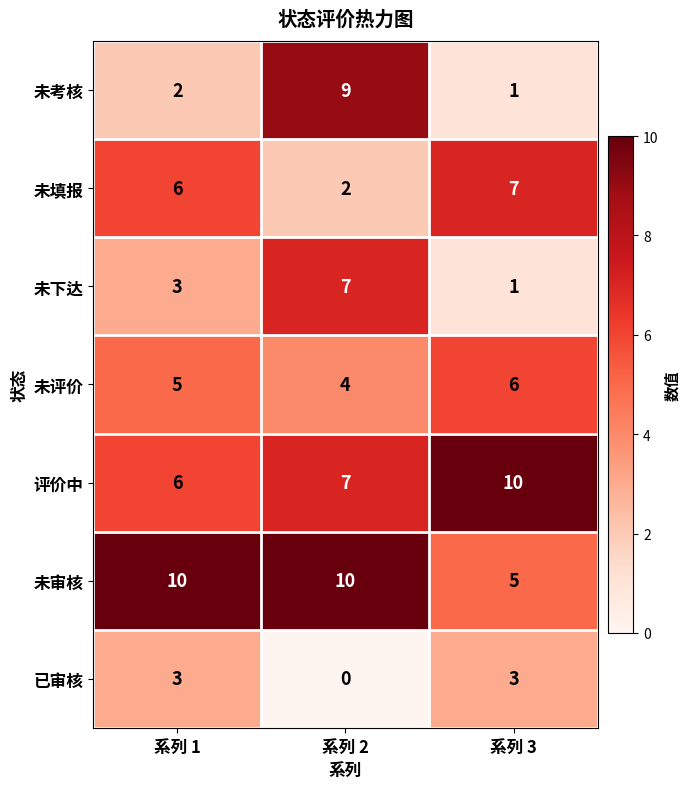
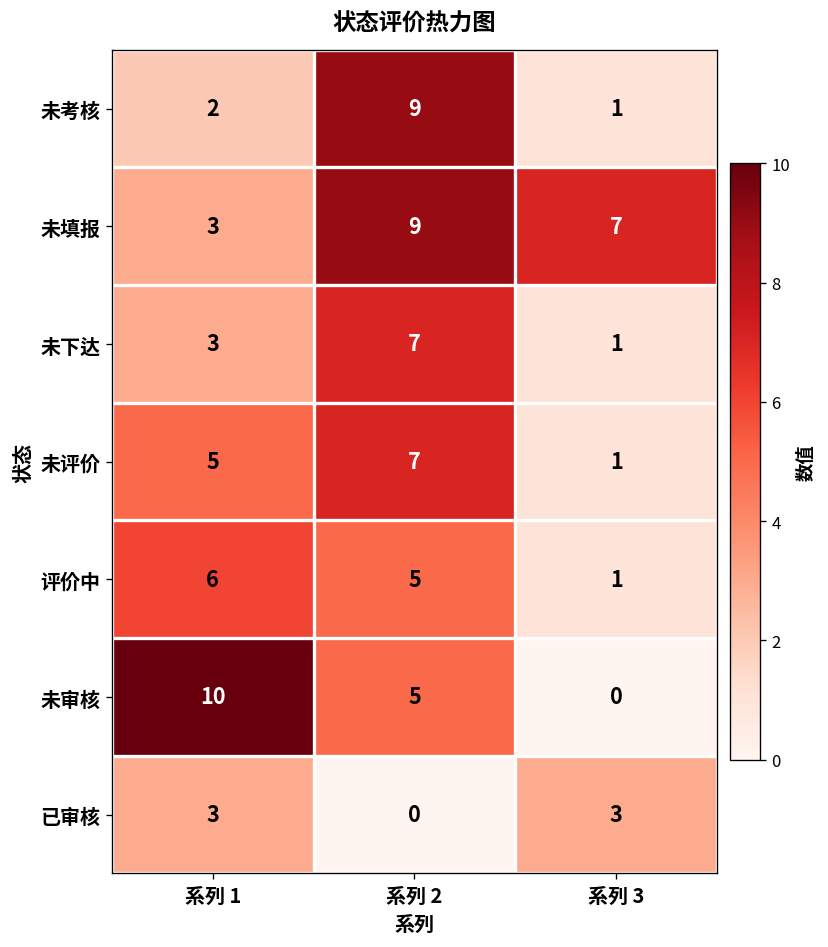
未填报, 系列 1: 6 -> 3
未填报, 系列 2: 2 -> 9
未评价, 系列 2: 4 -> 7
未评价, 系列 3: 6 -> 1
评价中, 系列 2: 7 -> 5
评价中, 系列 3: 10 -> 1
未审核, 系列 2: 10 -> 5
未审核, 系列 3: 5 -> 0
